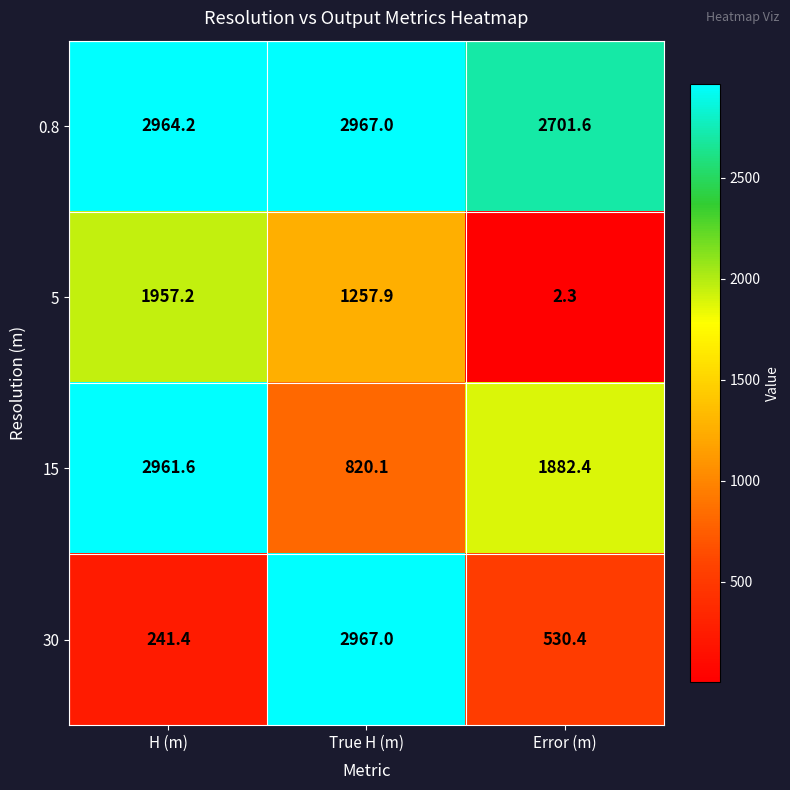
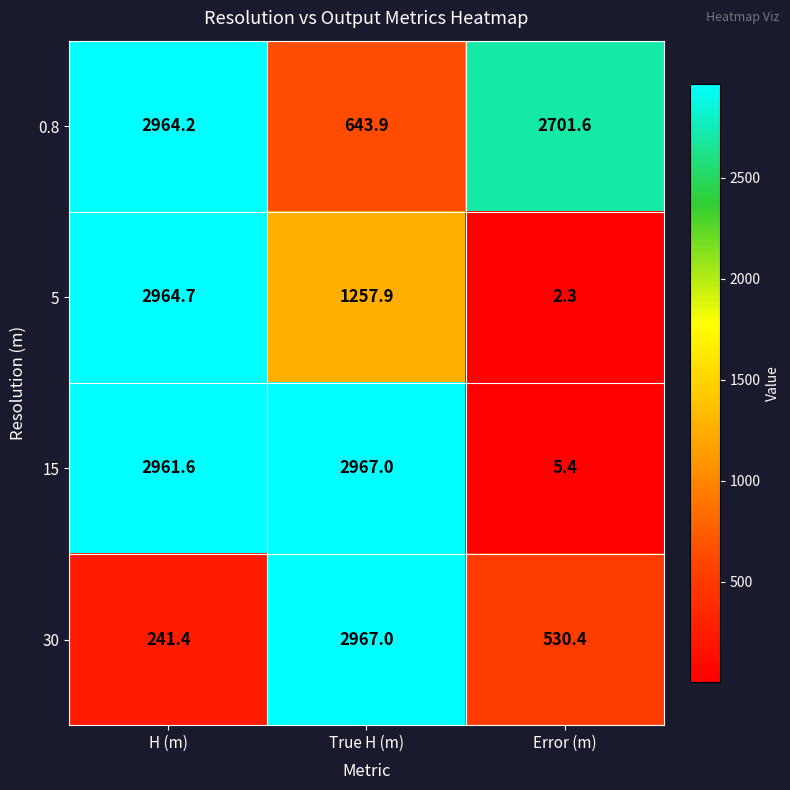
0.8, True H (m): 2967.0 -> 643.9
5, H (m): 1957.2 -> 2964.7
15, True H (m): 820.1 -> 2967.0
15, Error (m): 1882.4 -> 5.4
